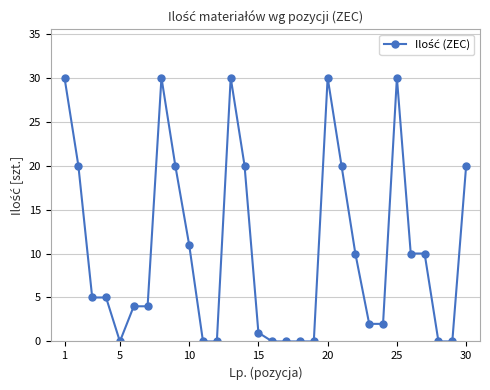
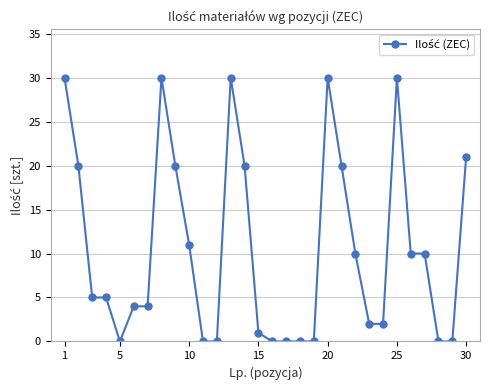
30: 20 -> 21
